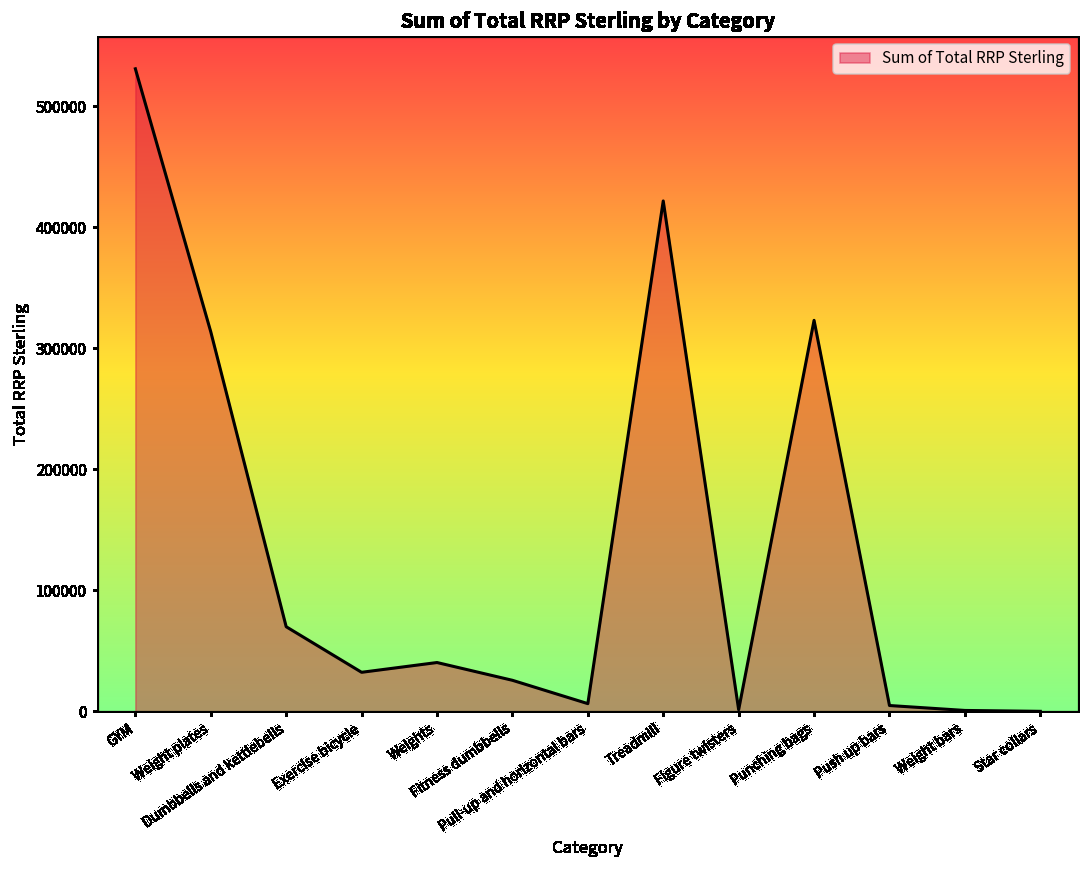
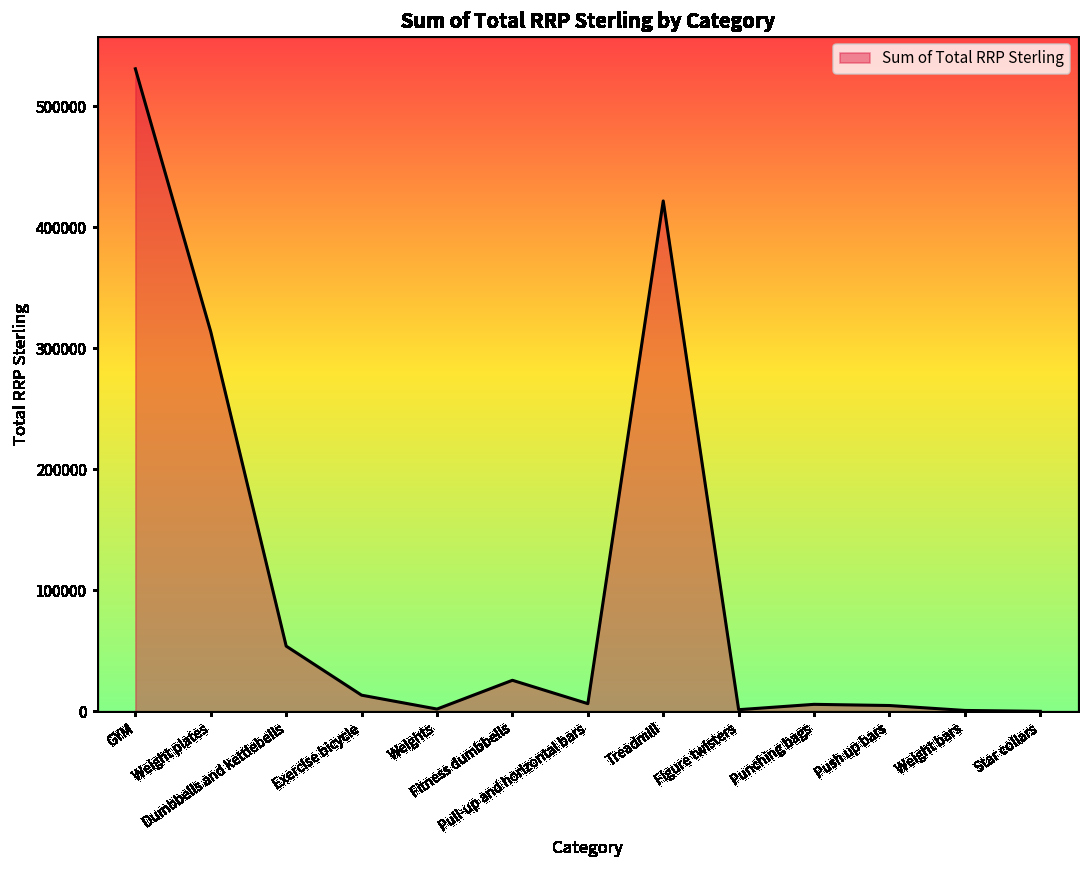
Dumbbells and kettlebells: 70000 -> 54000
Exercise bicycle: 32000 -> 13000
Weights: 40000 -> 2000
Punching bags: 323000 -> 6000
